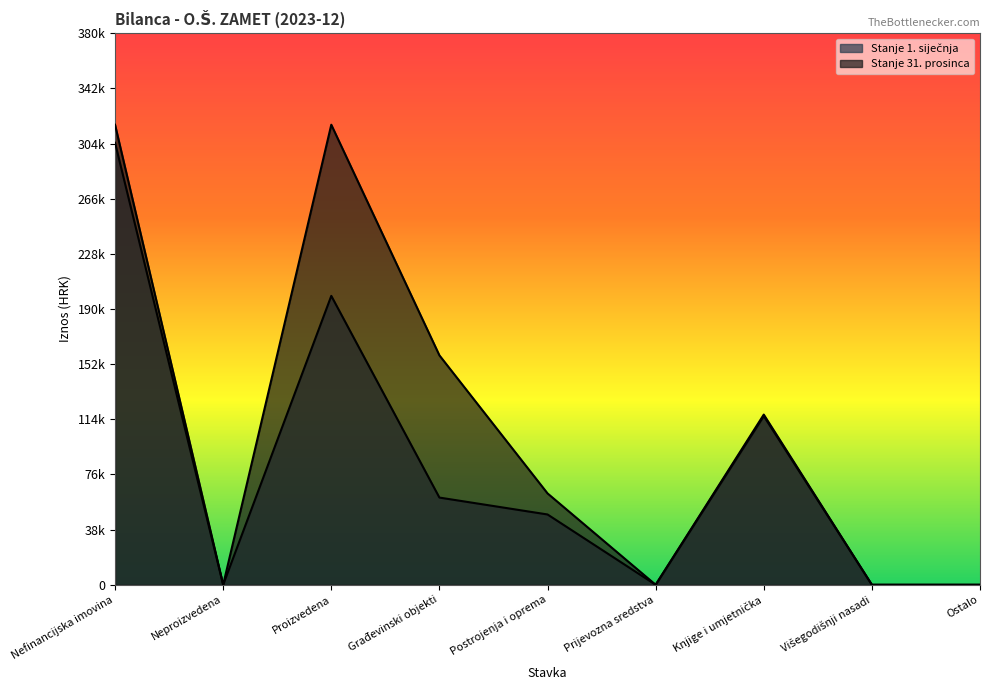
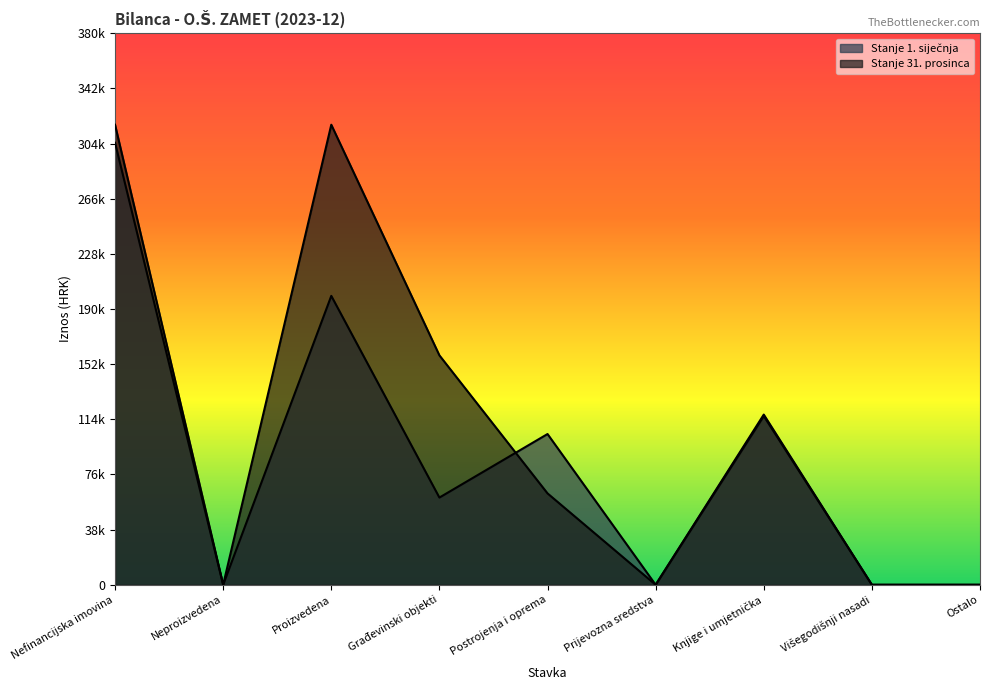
Stanje 1. siječnja, Postrojenja i oprema: 48000 -> 104000
